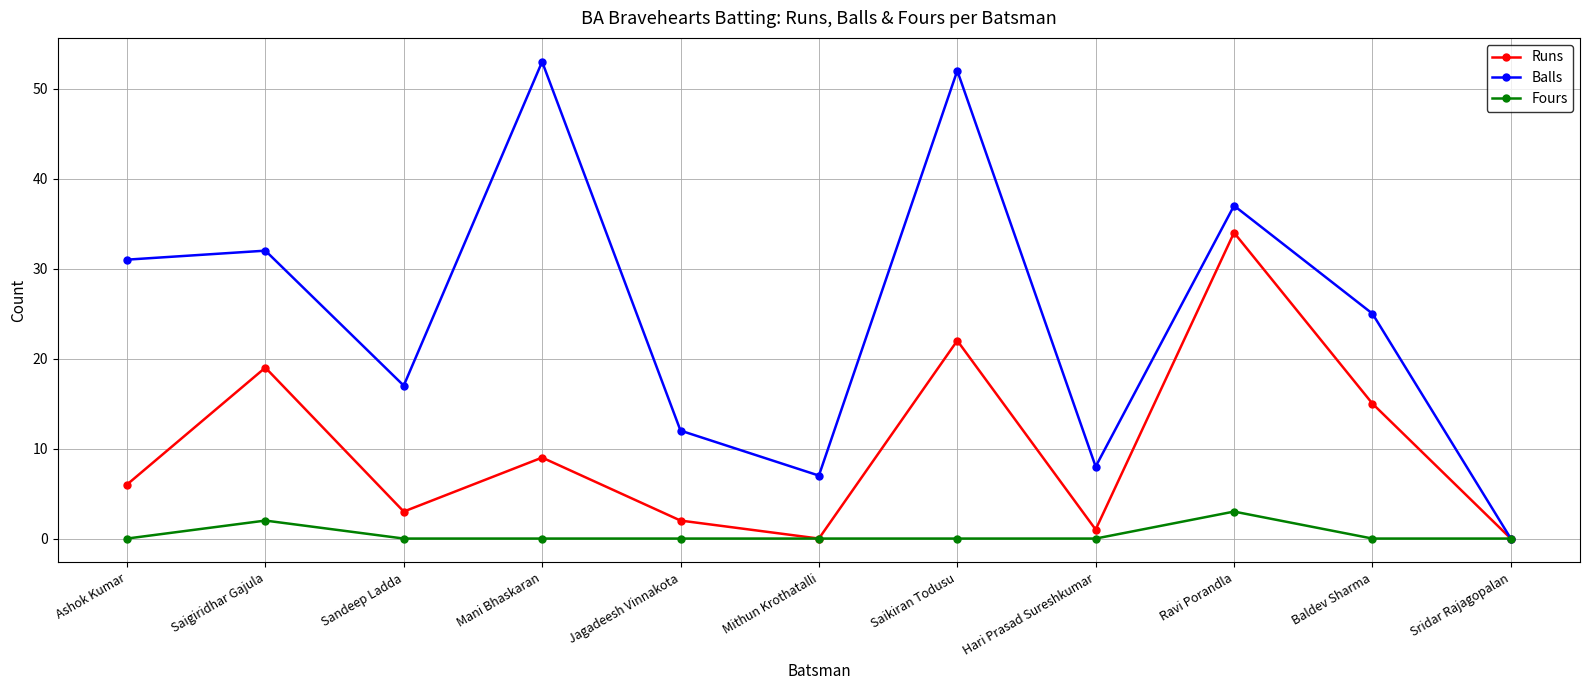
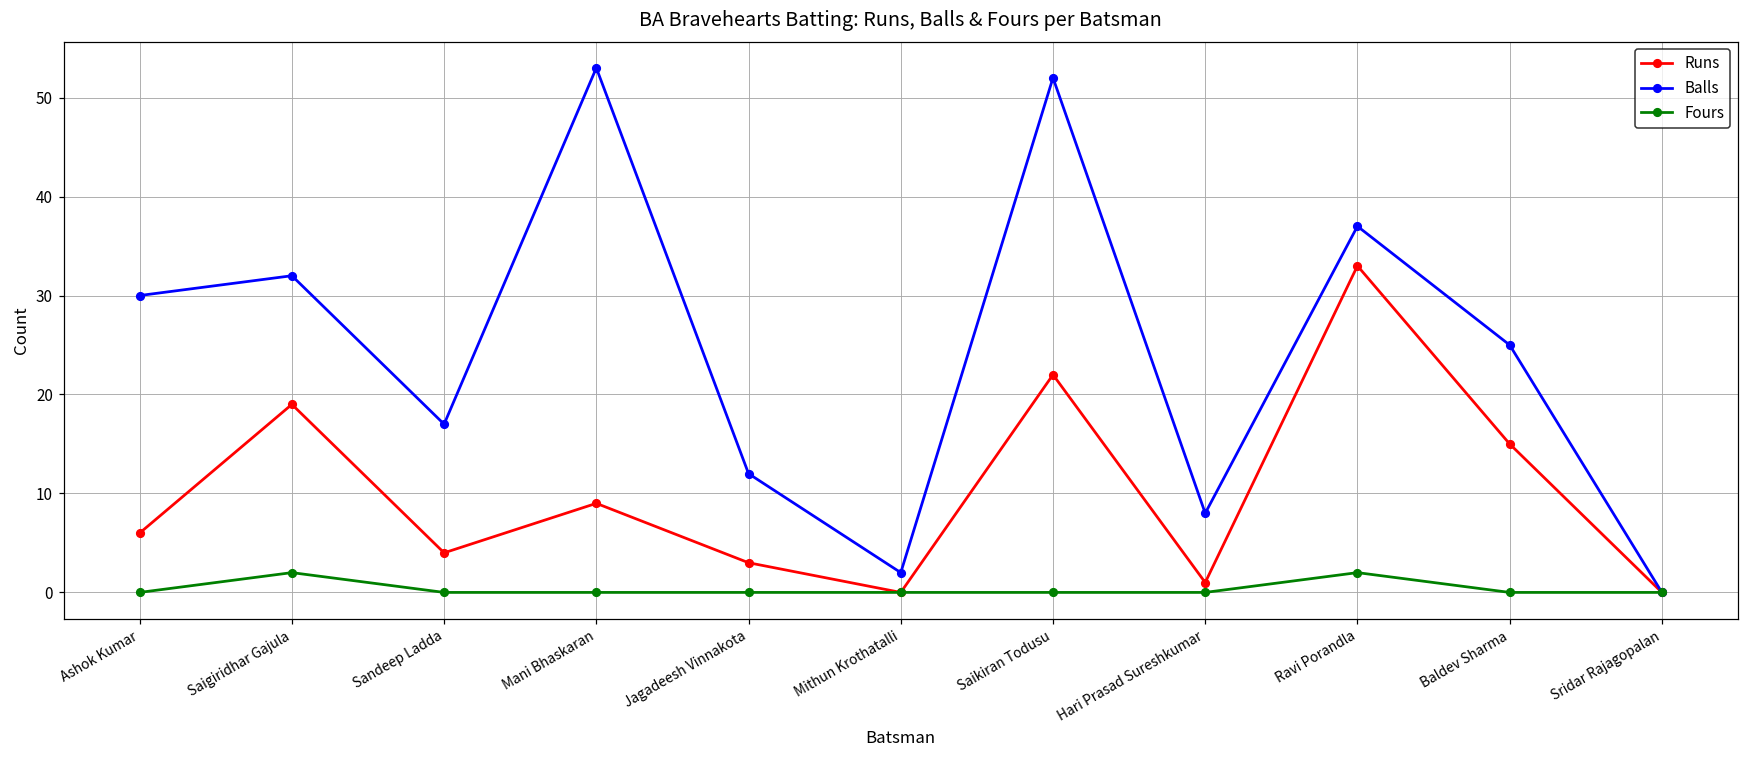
Balls, Ashok Kumar: 31 -> 30
Runs, Sandeep Ladda: 3 -> 4
Runs, Jagadeesh Vinnakota: 2 -> 3
Balls, Mithun Krothatalli: 7 -> 2
Runs, Ravi Porandla: 34 -> 33
Fours, Ravi Porandla: 3 -> 2
